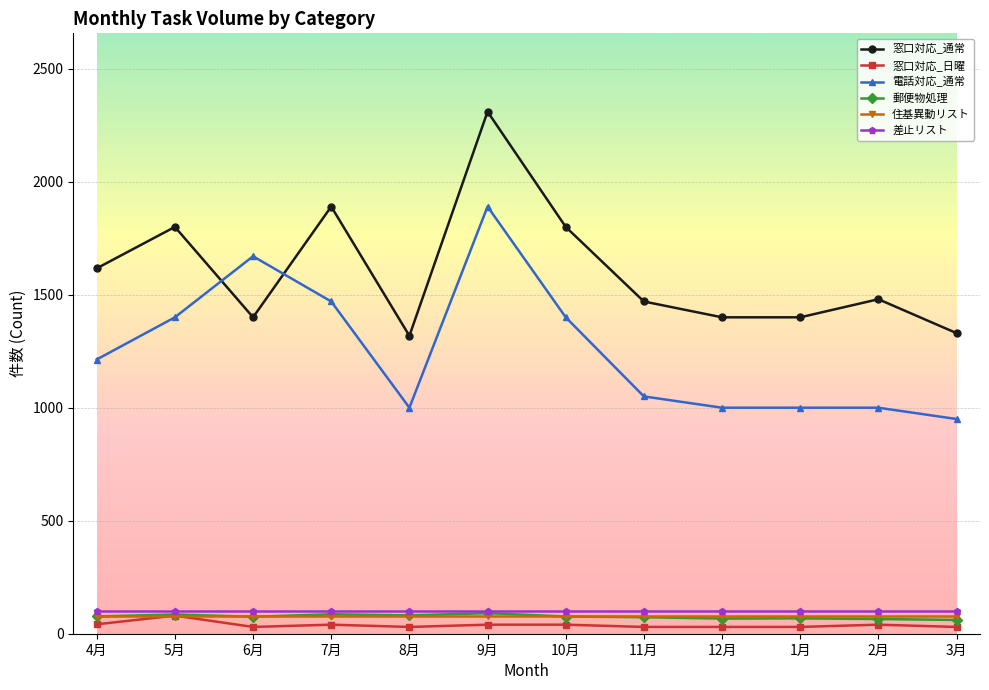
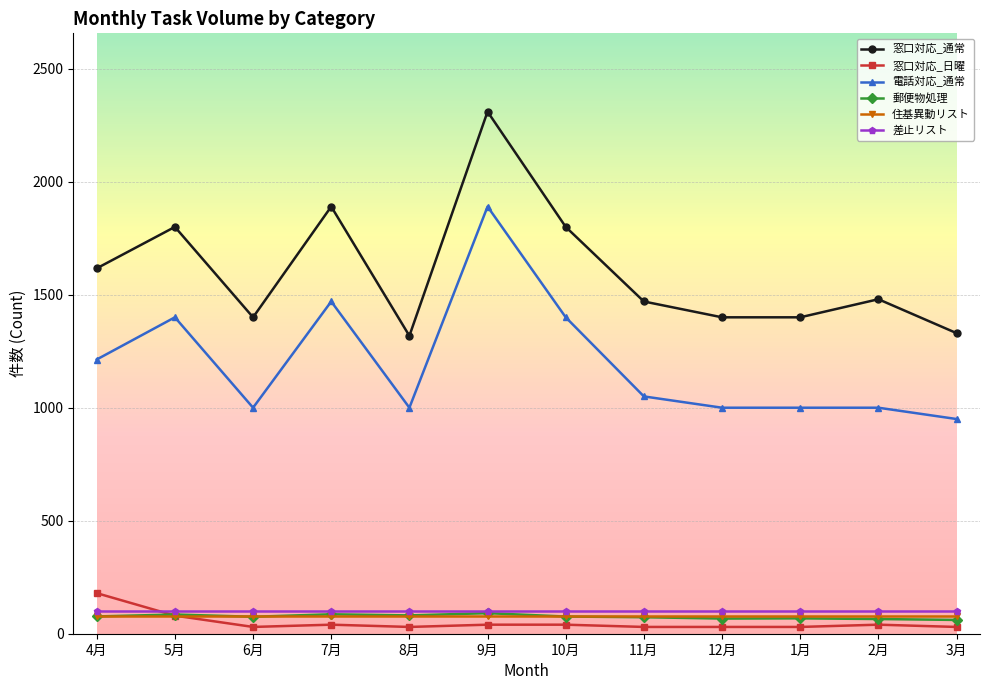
窓口対応_日曜, 4月: 40 -> 180
電話対応_通常, 6月: 1670 -> 1000
